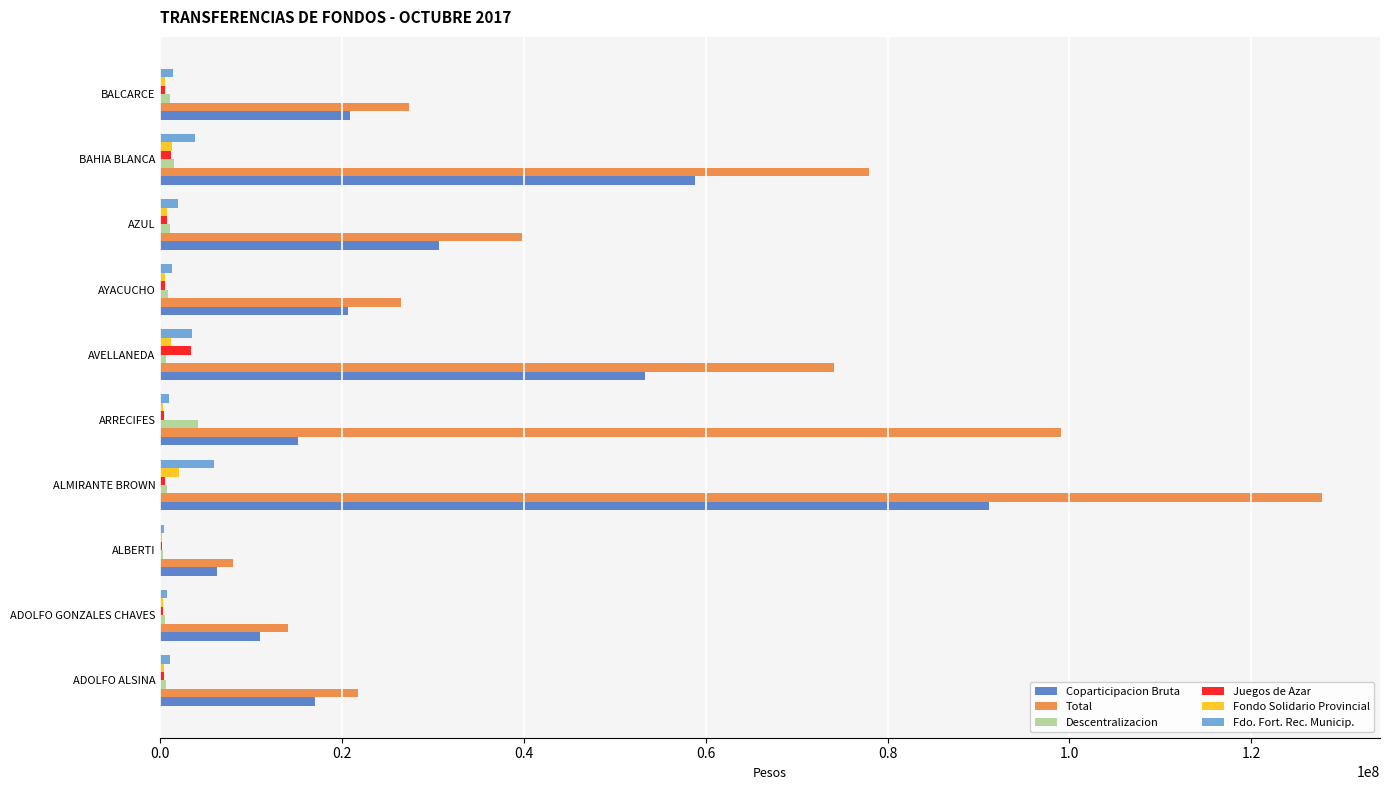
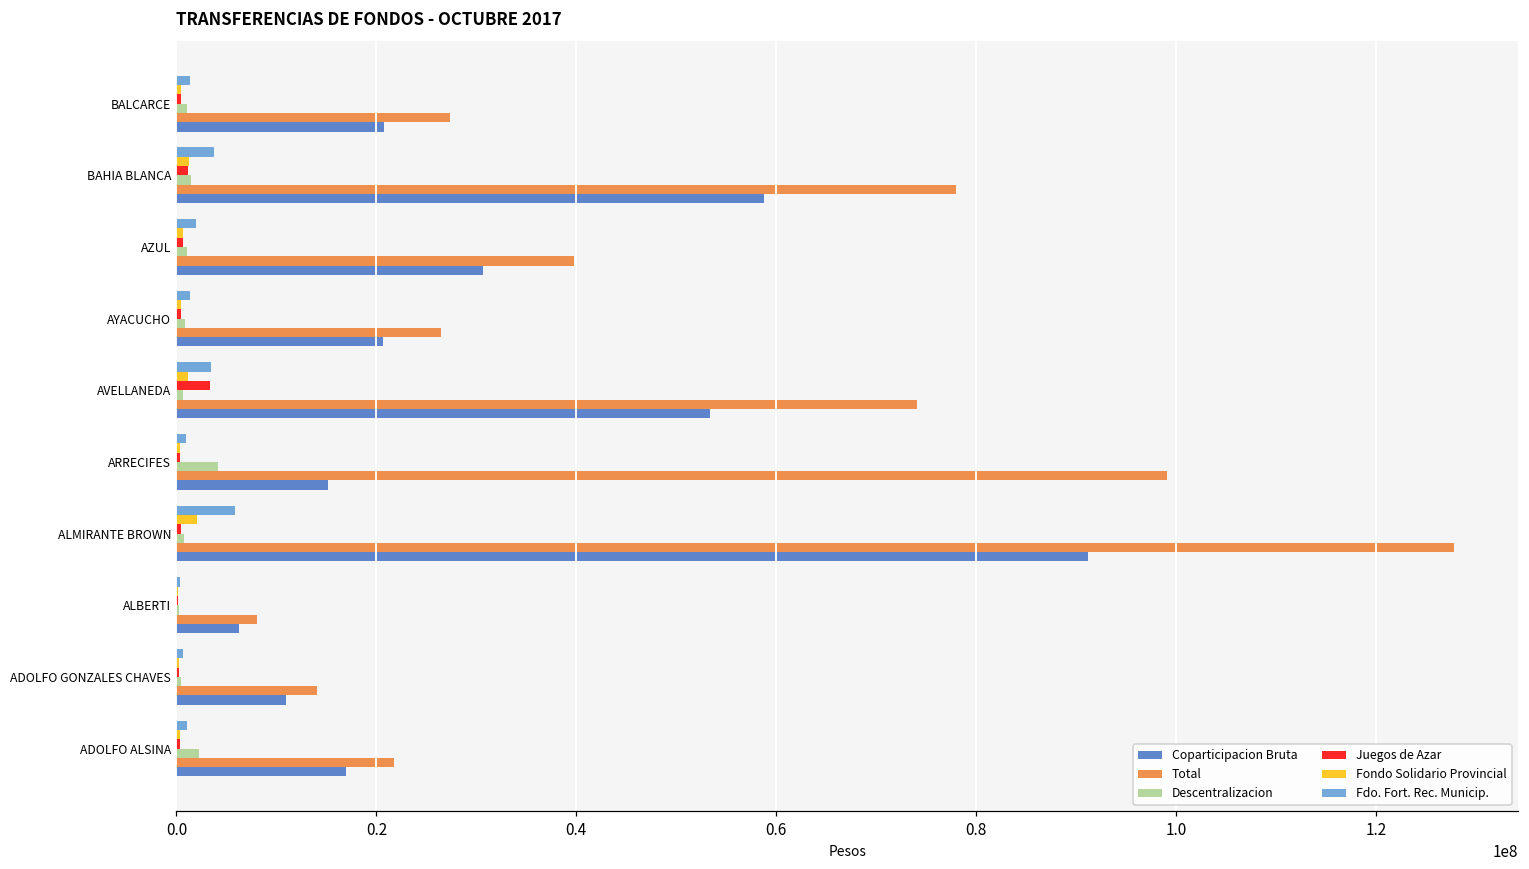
Descentralizacion, ADOLFO ALSINA: 1000000 -> 2000000
